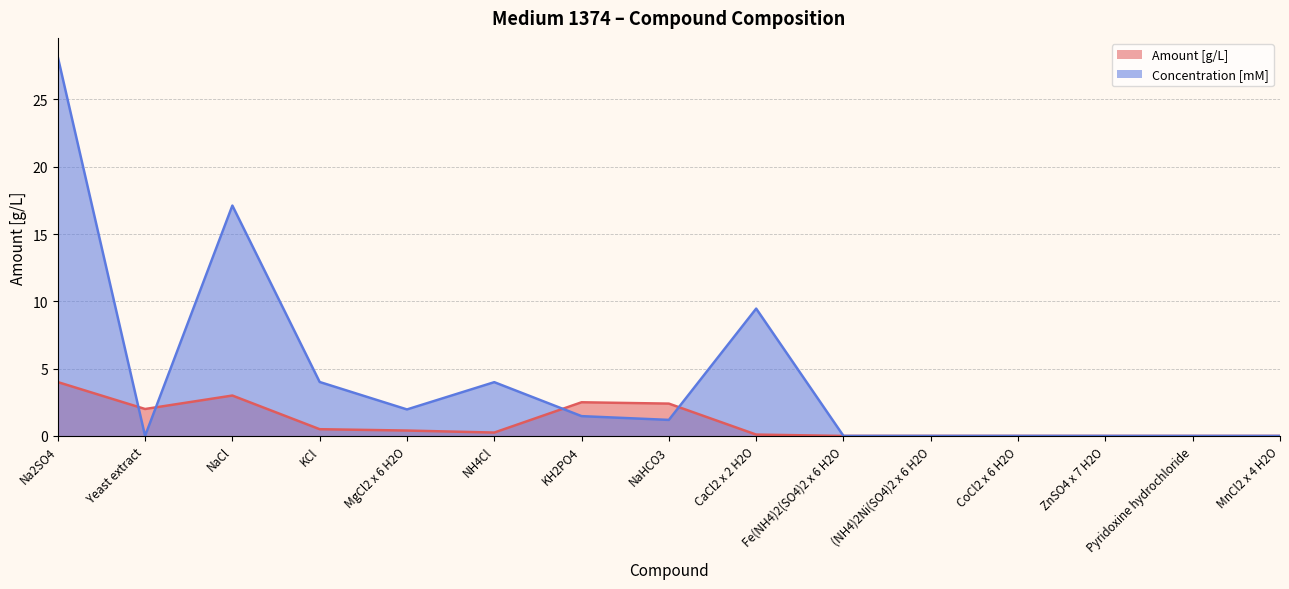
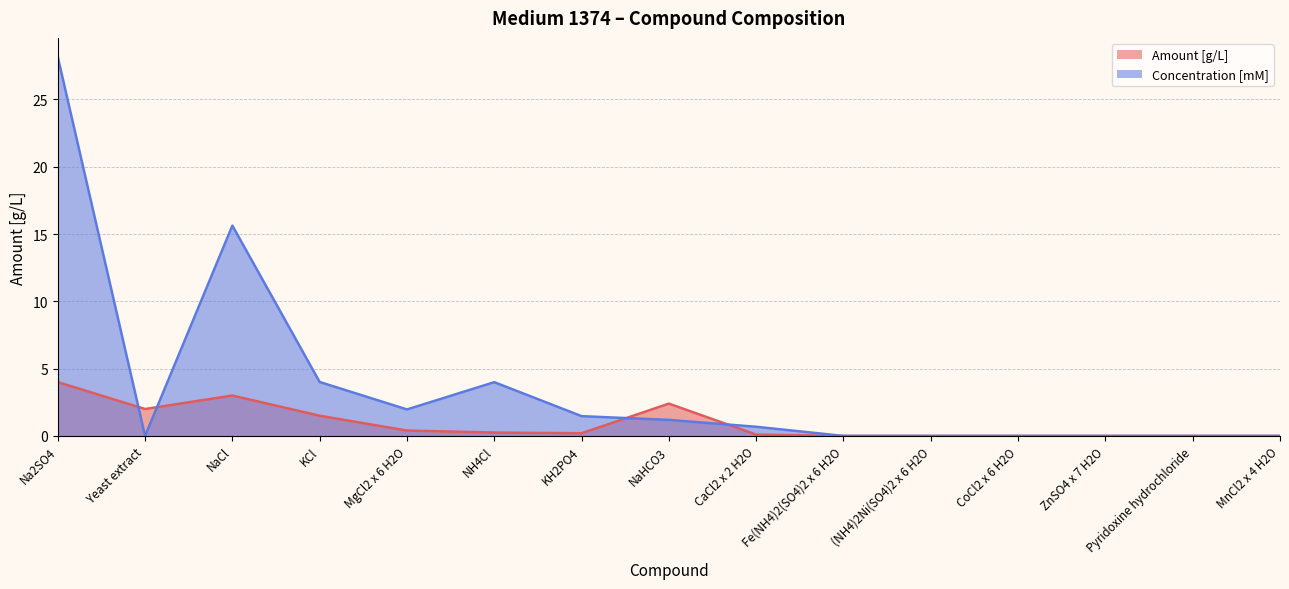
Concentration [mM], NaCl: 17.1 -> 15.6
Amount [g/L], KCl: 0.5 -> 1.5
Amount [g/L], KH2PO4: 2.5 -> 0.2
Concentration [mM], CaCl2 x 2 H2O: 9.5 -> 0.7
